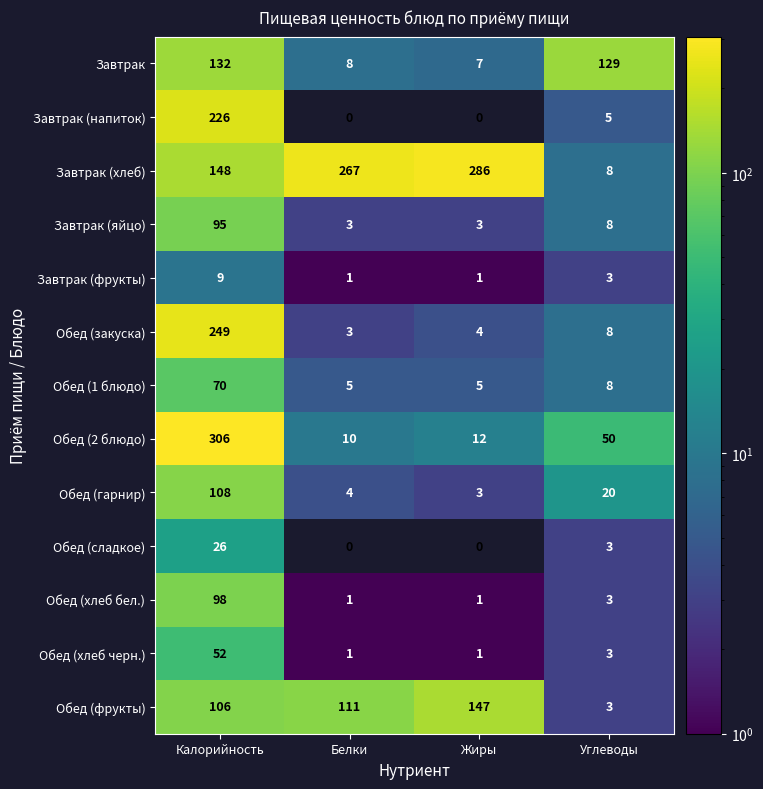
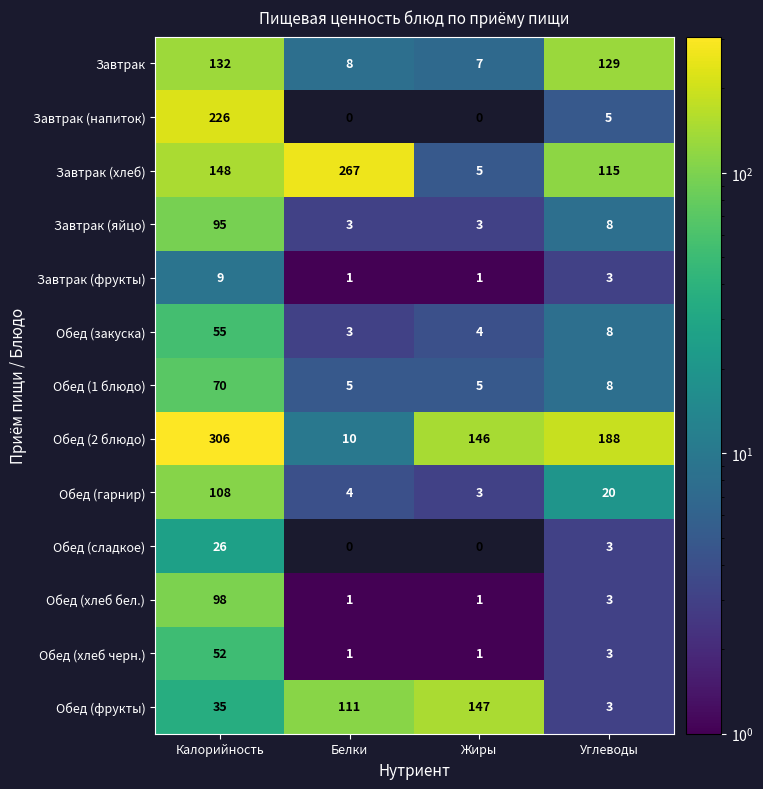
Завтрак (хлеб), Жиры: 286 -> 5
Завтрак (хлеб), Углеводы: 8 -> 115
Обед (закуска), Калорийность: 249 -> 55
Обед (2 блюдо), Жиры: 12 -> 146
Обед (2 блюдо), Углеводы: 50 -> 188
Обед (фрукты), Калорийность: 106 -> 35
